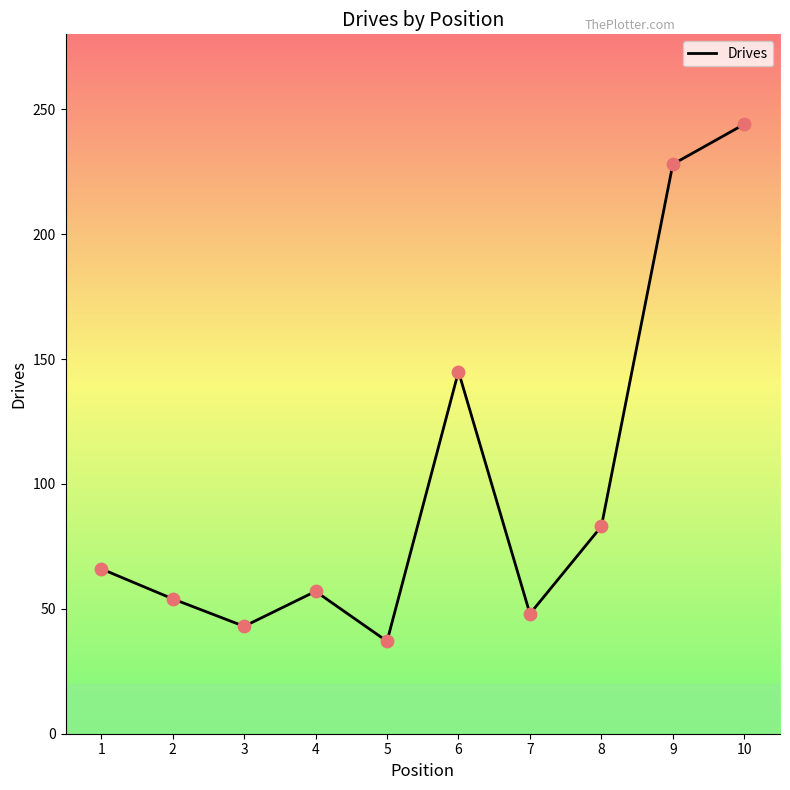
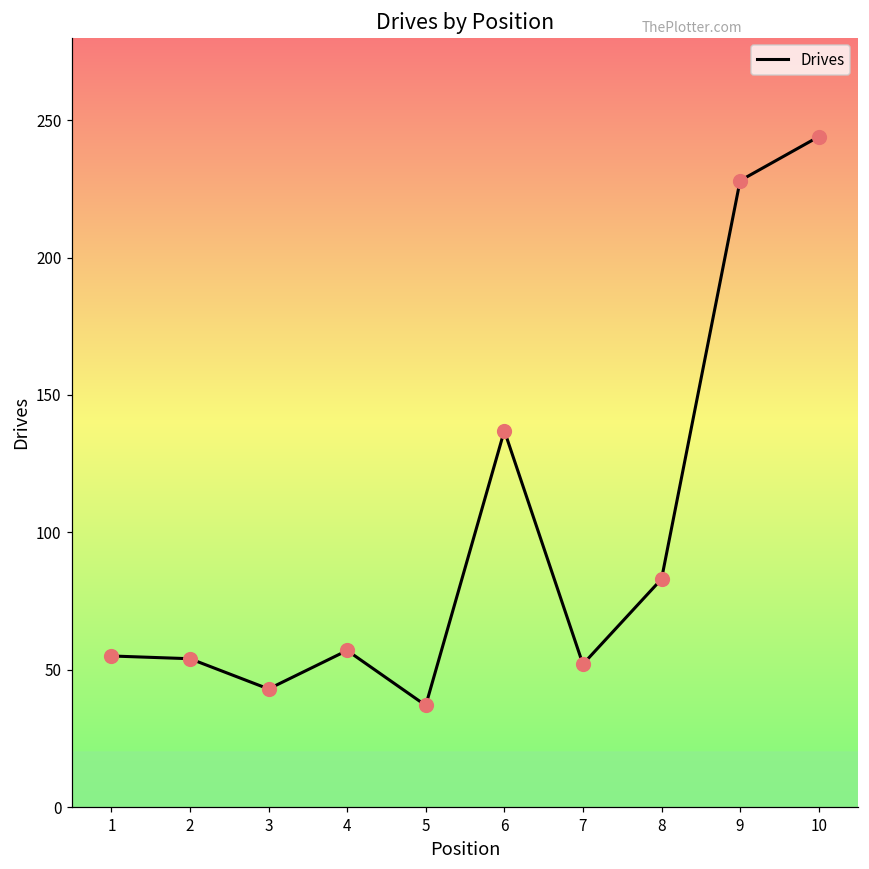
1: 66 -> 55
6: 145 -> 137
7: 48 -> 52
